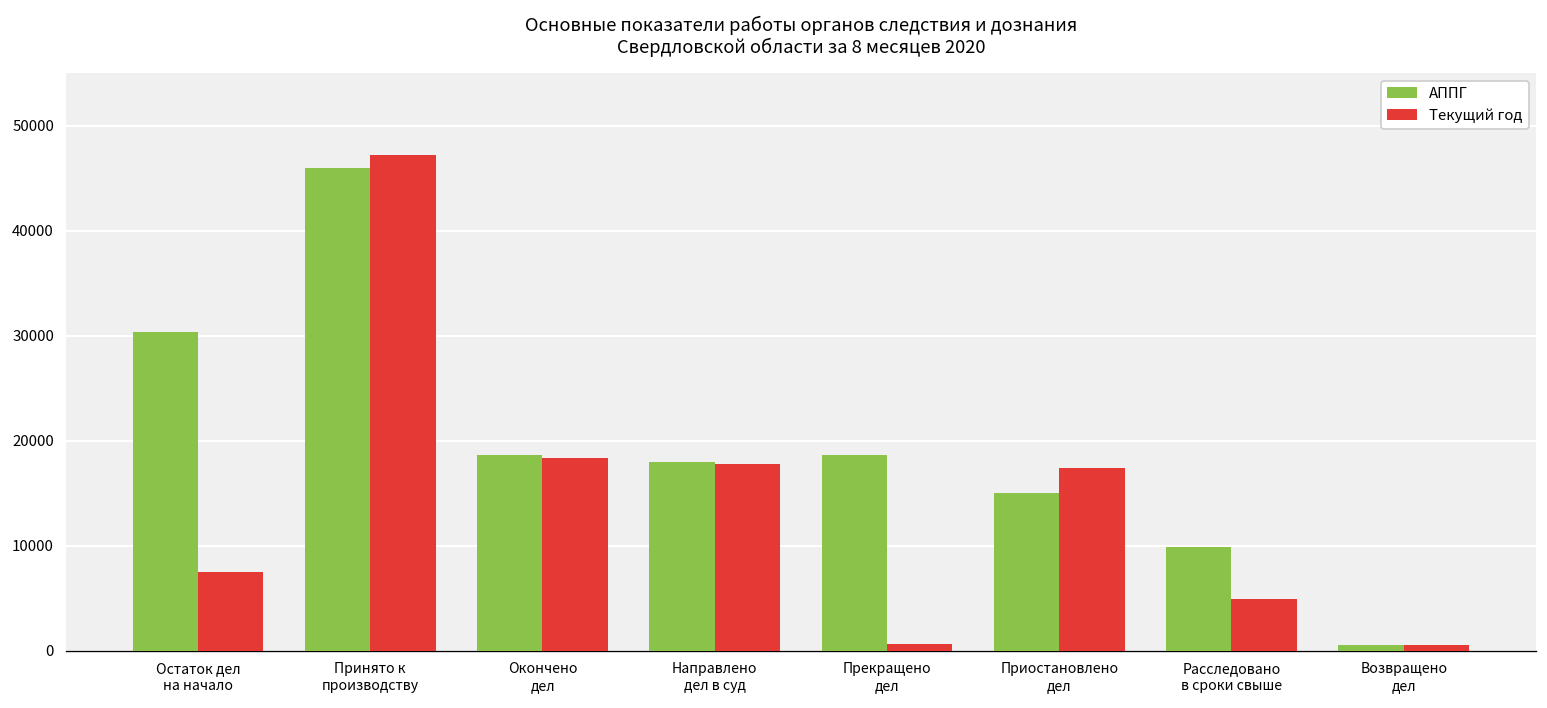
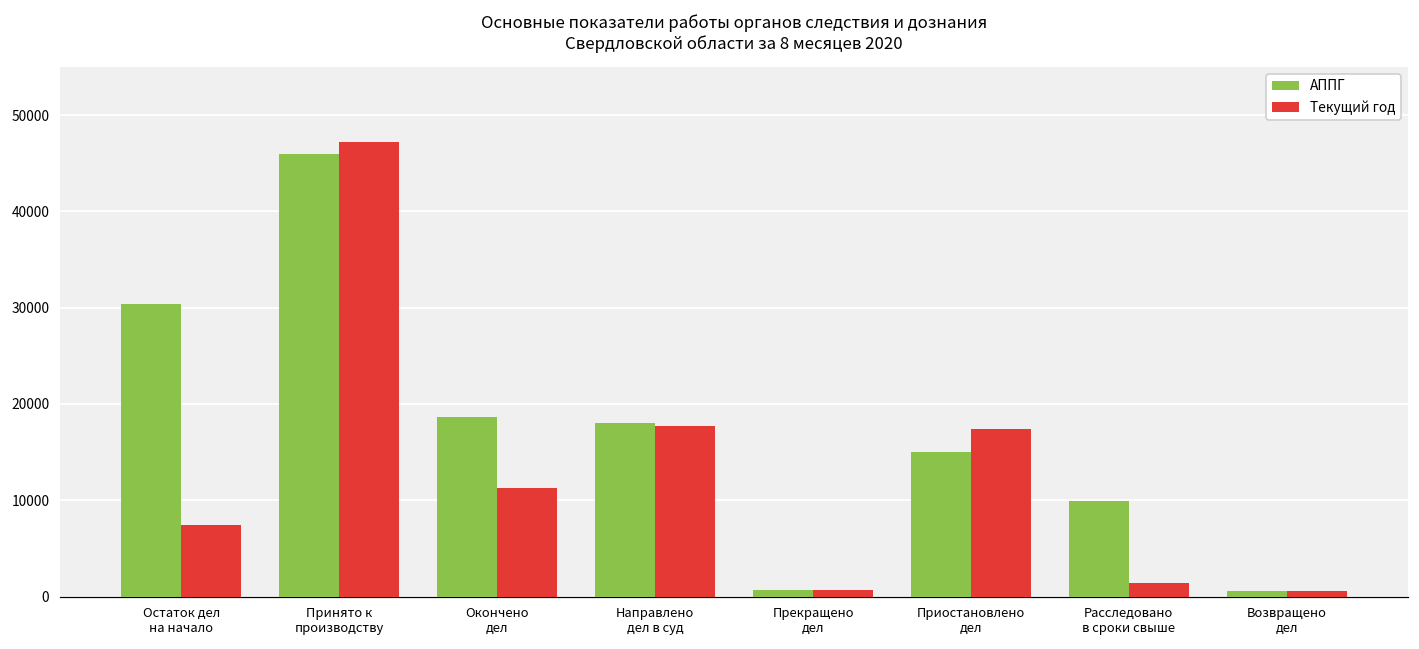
Текущий год, Окончено дел: 18000 -> 11000
АППГ, Прекращено дел: 19000 -> 1000
Текущий год, Расследовано в сроки свыше: 5000 -> 1000
